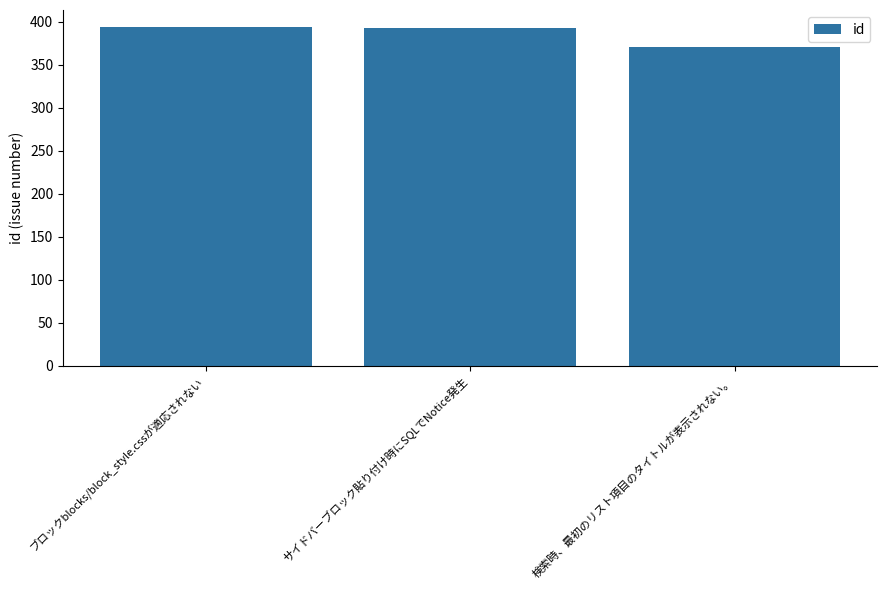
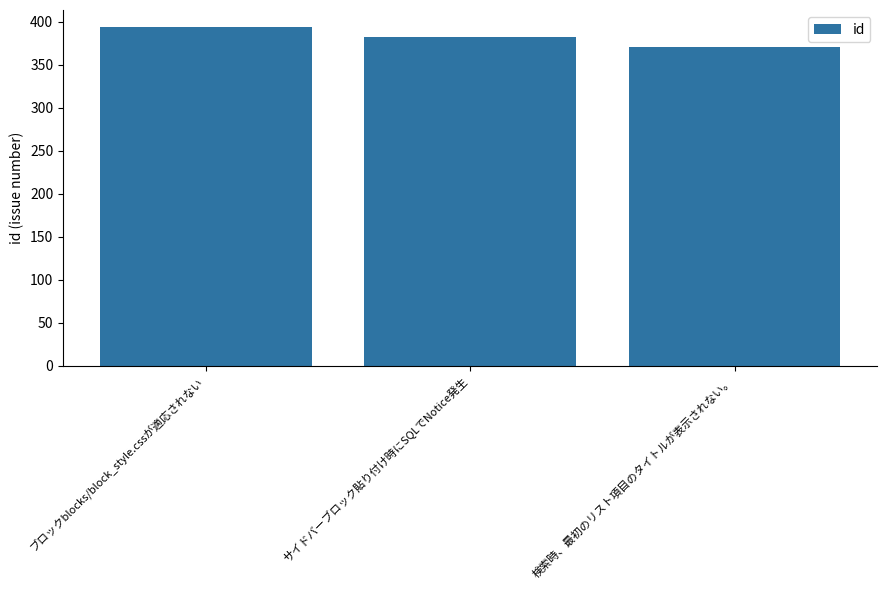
サイドバーブロック貼り付け時にSQLでNotice発生: 390 -> 380
